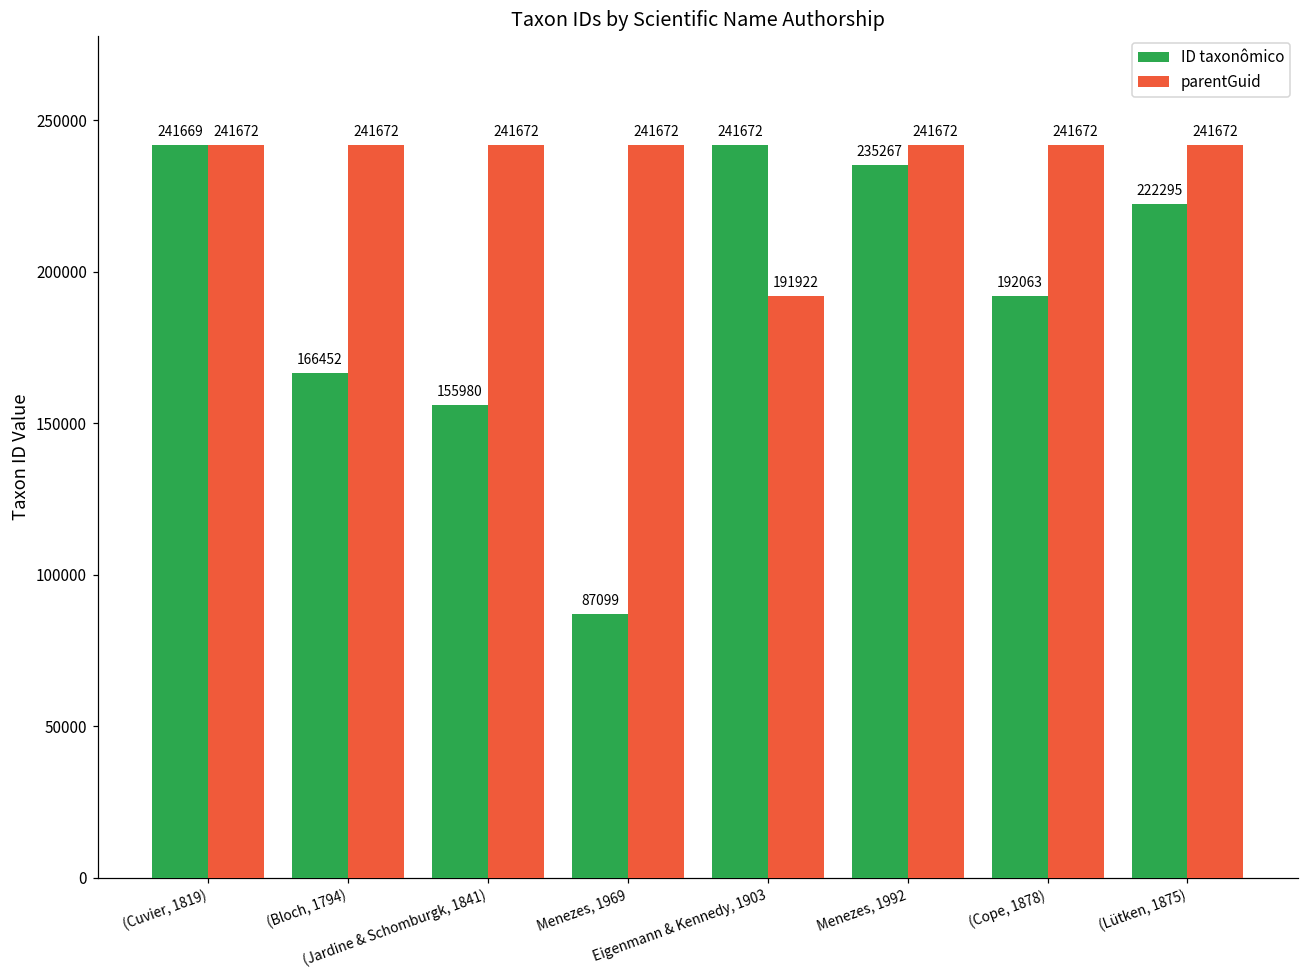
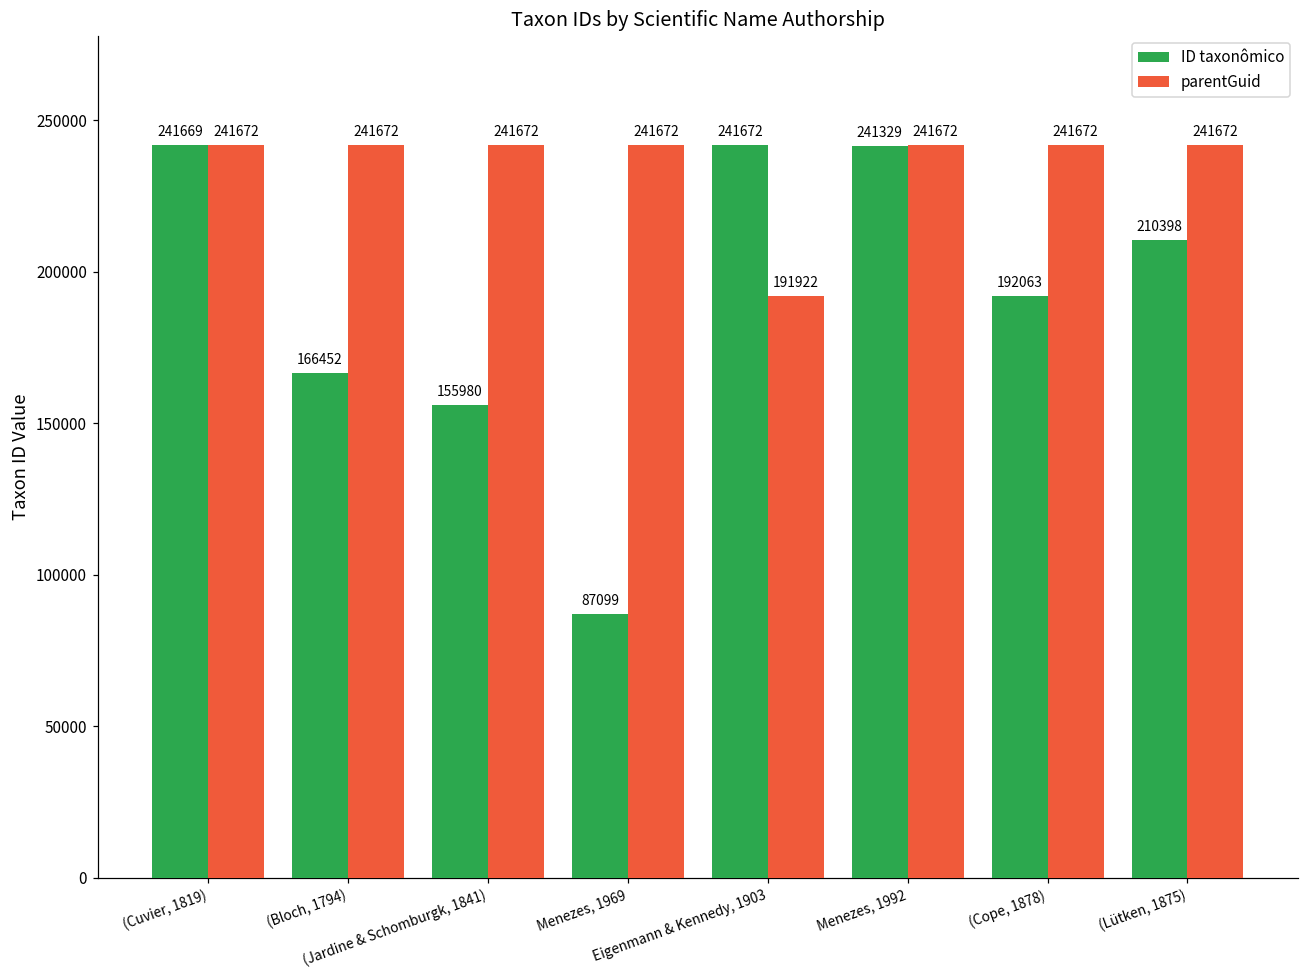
ID taxonômico, Menezes, 1992: 235267 -> 241329
ID taxonômico, (Lütken, 1875): 222295 -> 210398
